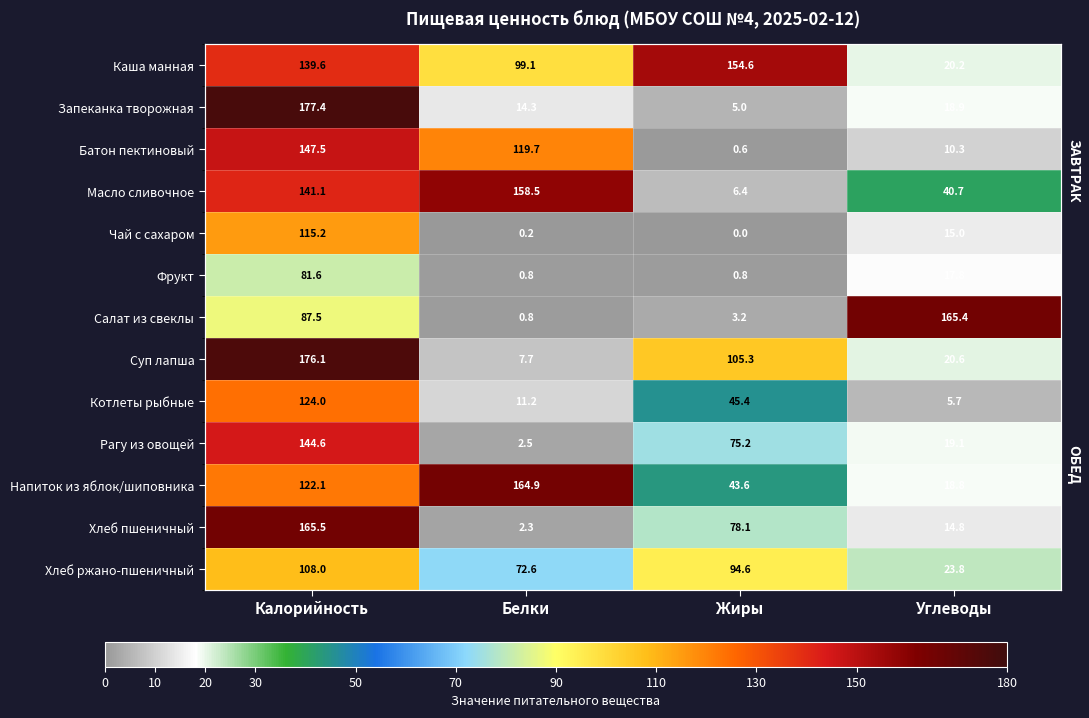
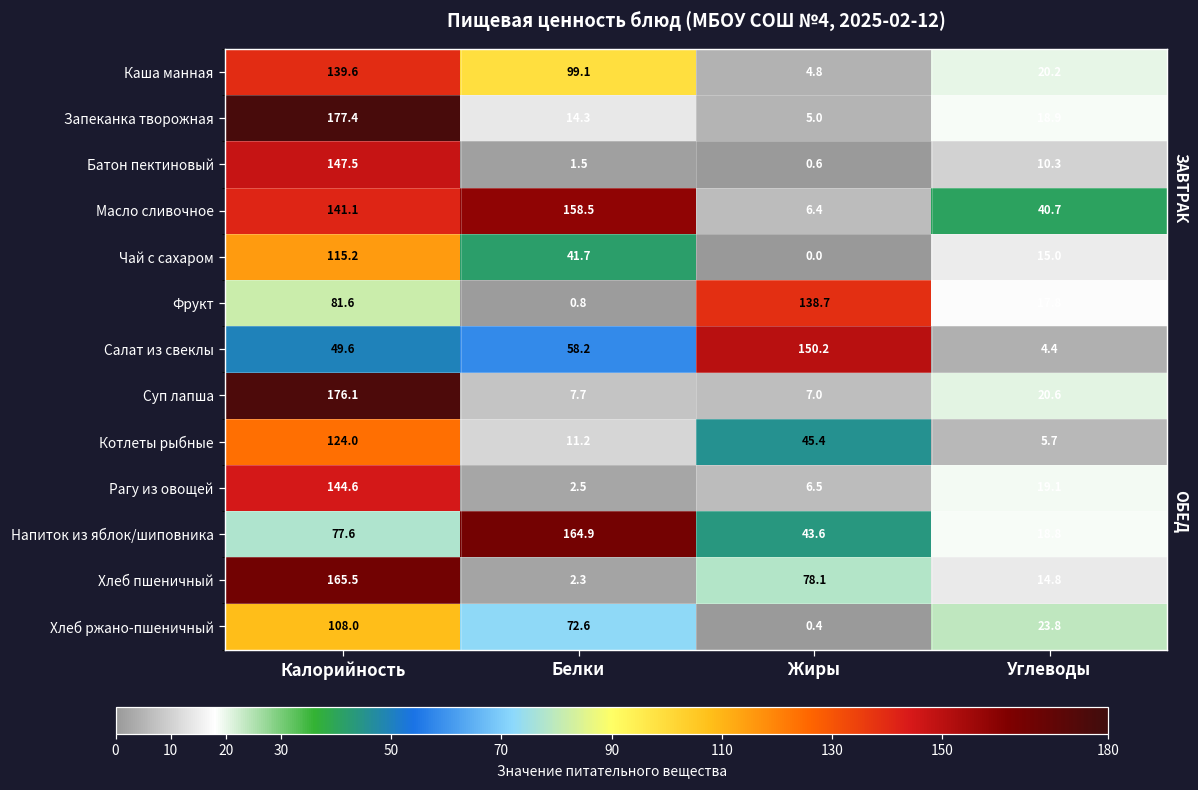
Каша манная, Жиры: 154.6 -> 4.8
Батон пектиновый, Белки: 119.7 -> 1.5
Чай с сахаром, Белки: 0.2 -> 41.7
Фрукт, Жиры: 0.8 -> 138.7
Салат из свеклы, Калорийность: 87.5 -> 49.6
Салат из свеклы, Белки: 0.8 -> 58.2
Салат из свеклы, Жиры: 3.2 -> 150.2
Салат из свеклы, Углеводы: 165.4 -> 4.4
Суп лапша, Жиры: 105.3 -> 7.0
Рагу из овощей, Жиры: 75.2 -> 6.5
Напиток из яблок/шиповника, Калорийность: 122.1 -> 77.6
Хлеб ржано-пшеничный, Жиры: 94.6 -> 0.4
